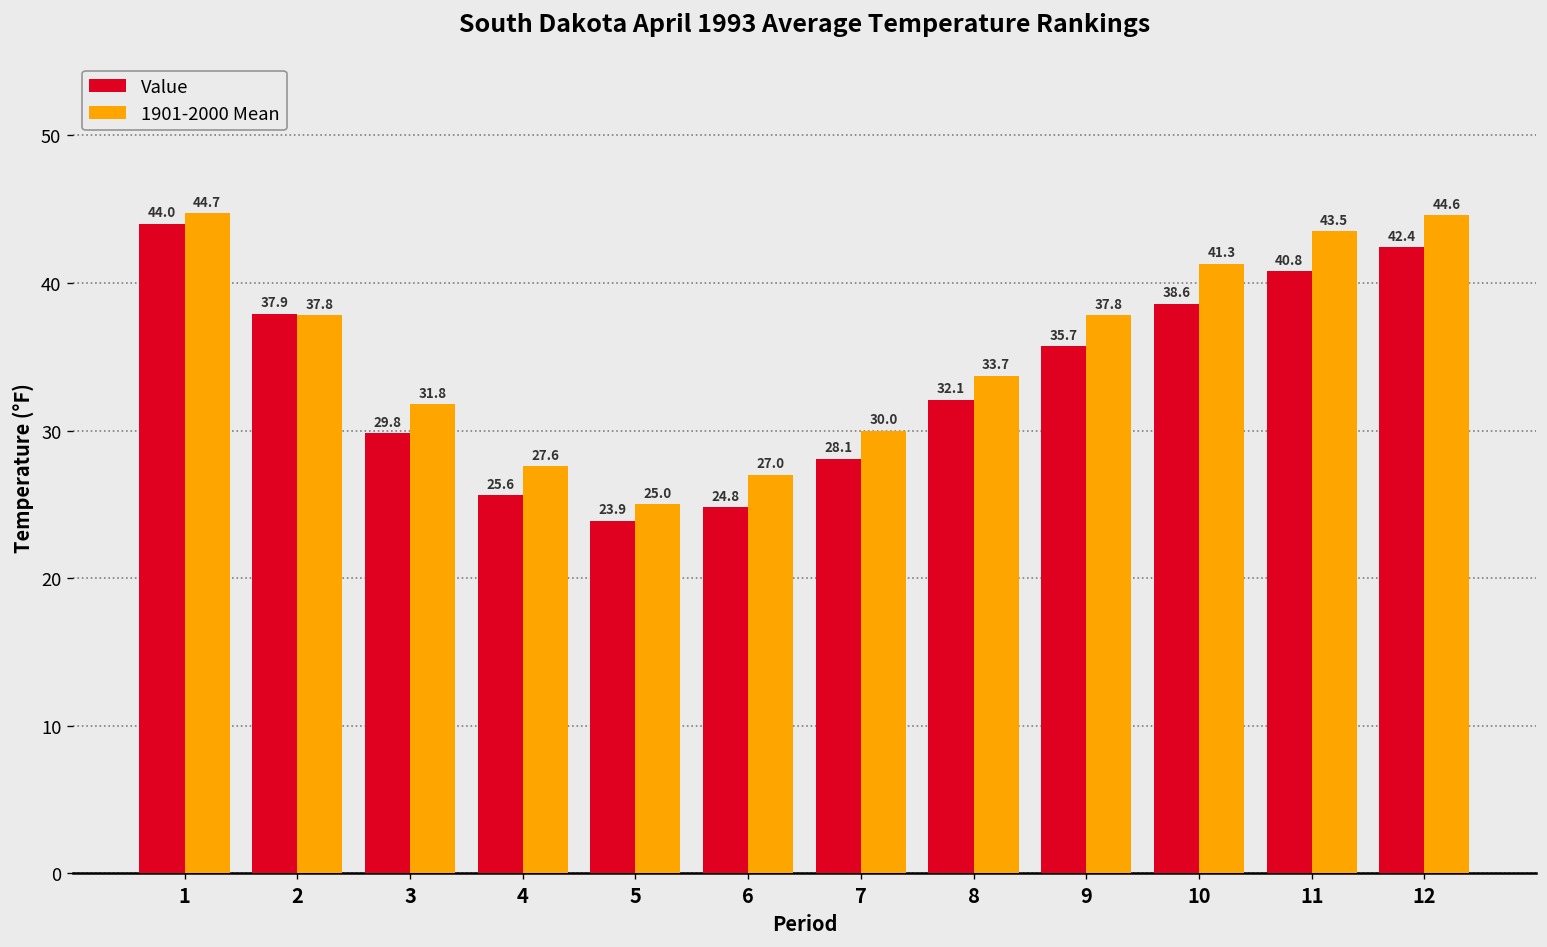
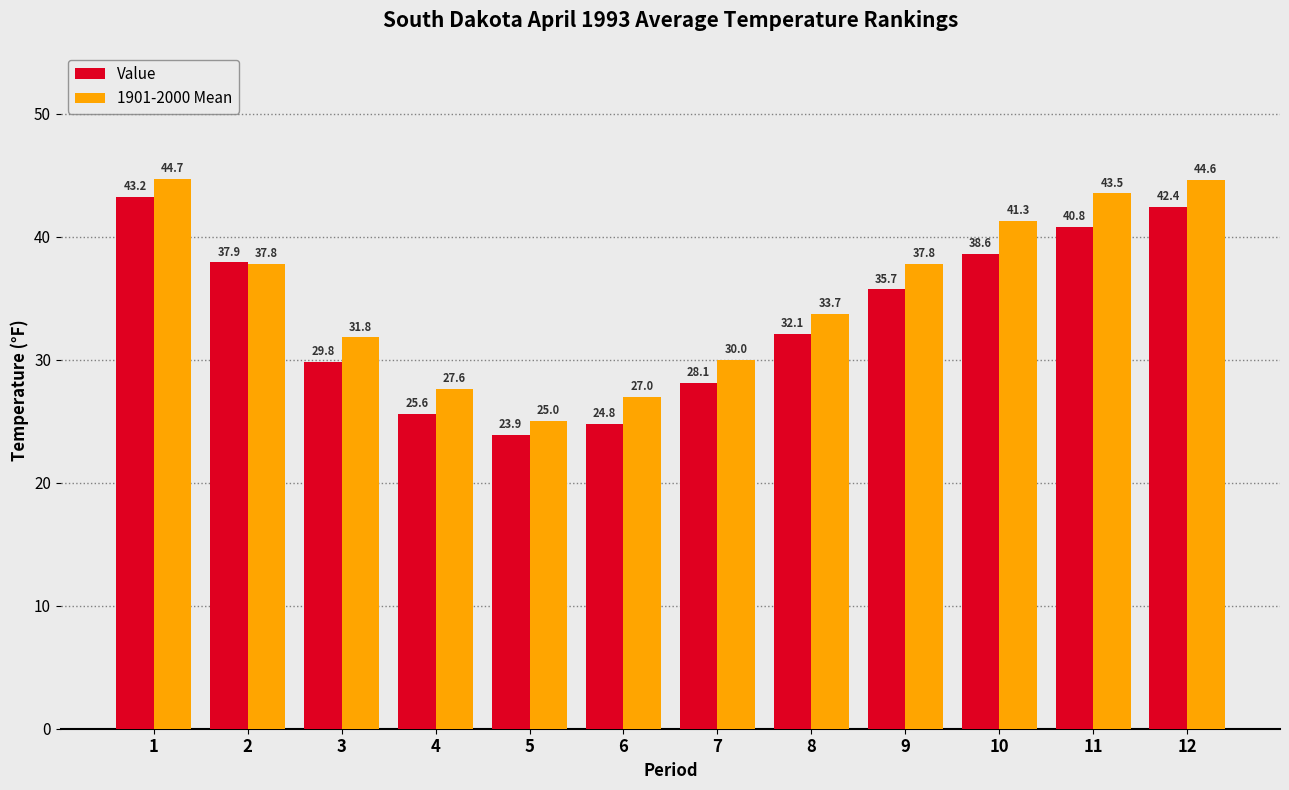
Value, 1: 44.0 -> 43.2
